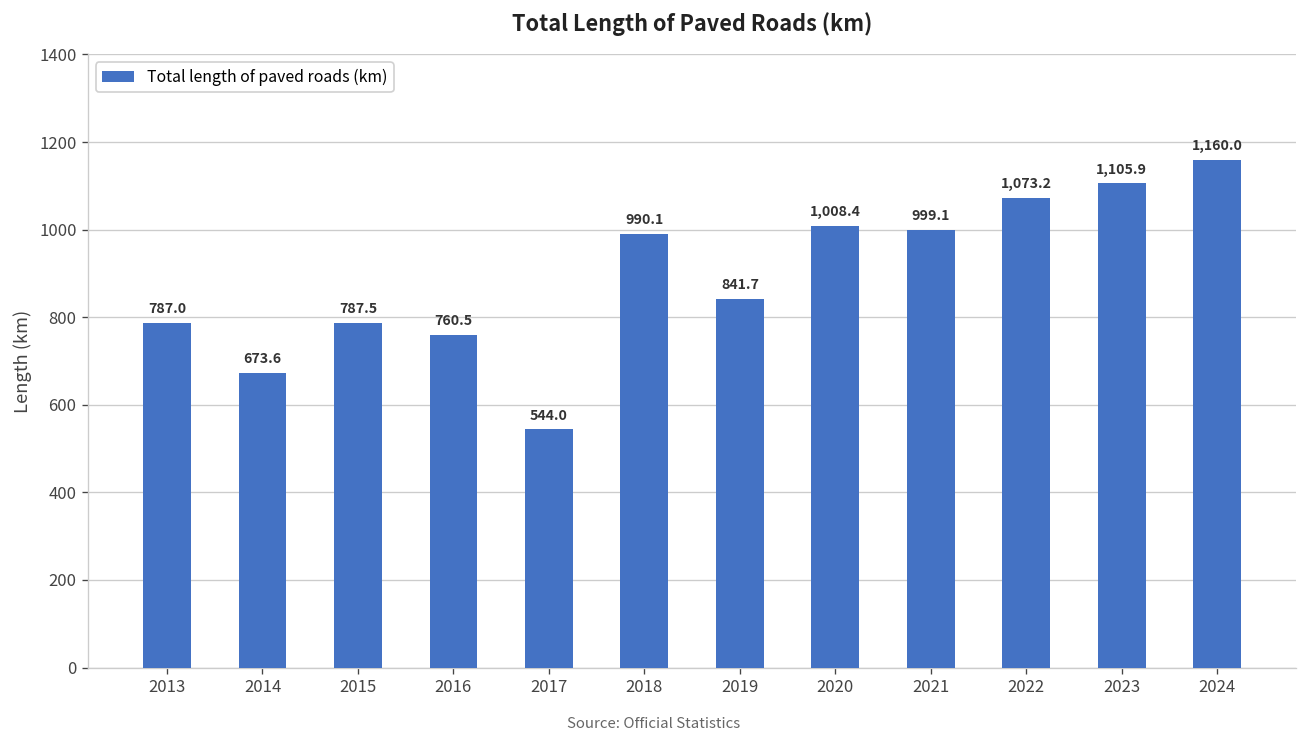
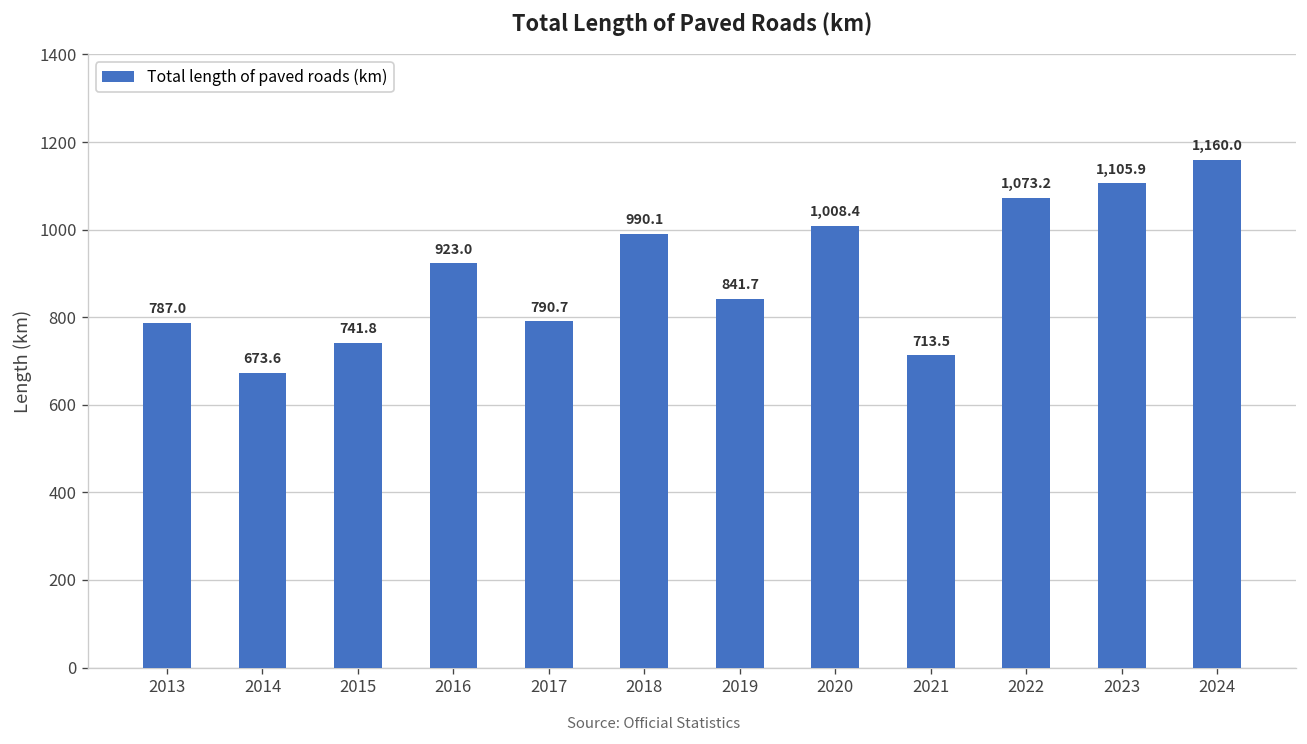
2015: 787.5 -> 741.8
2016: 760.5 -> 923.0
2017: 544.0 -> 790.7
2021: 999.1 -> 713.5
